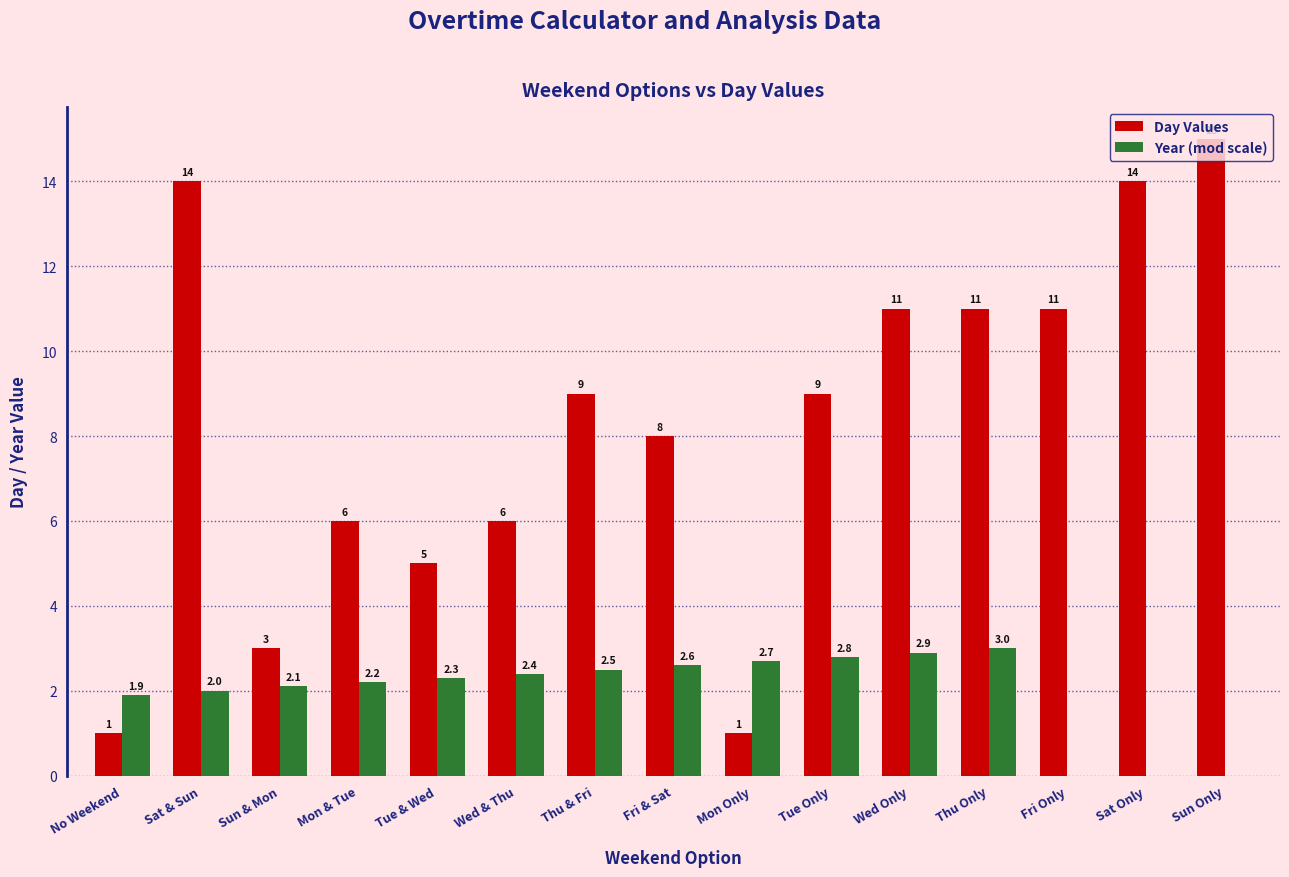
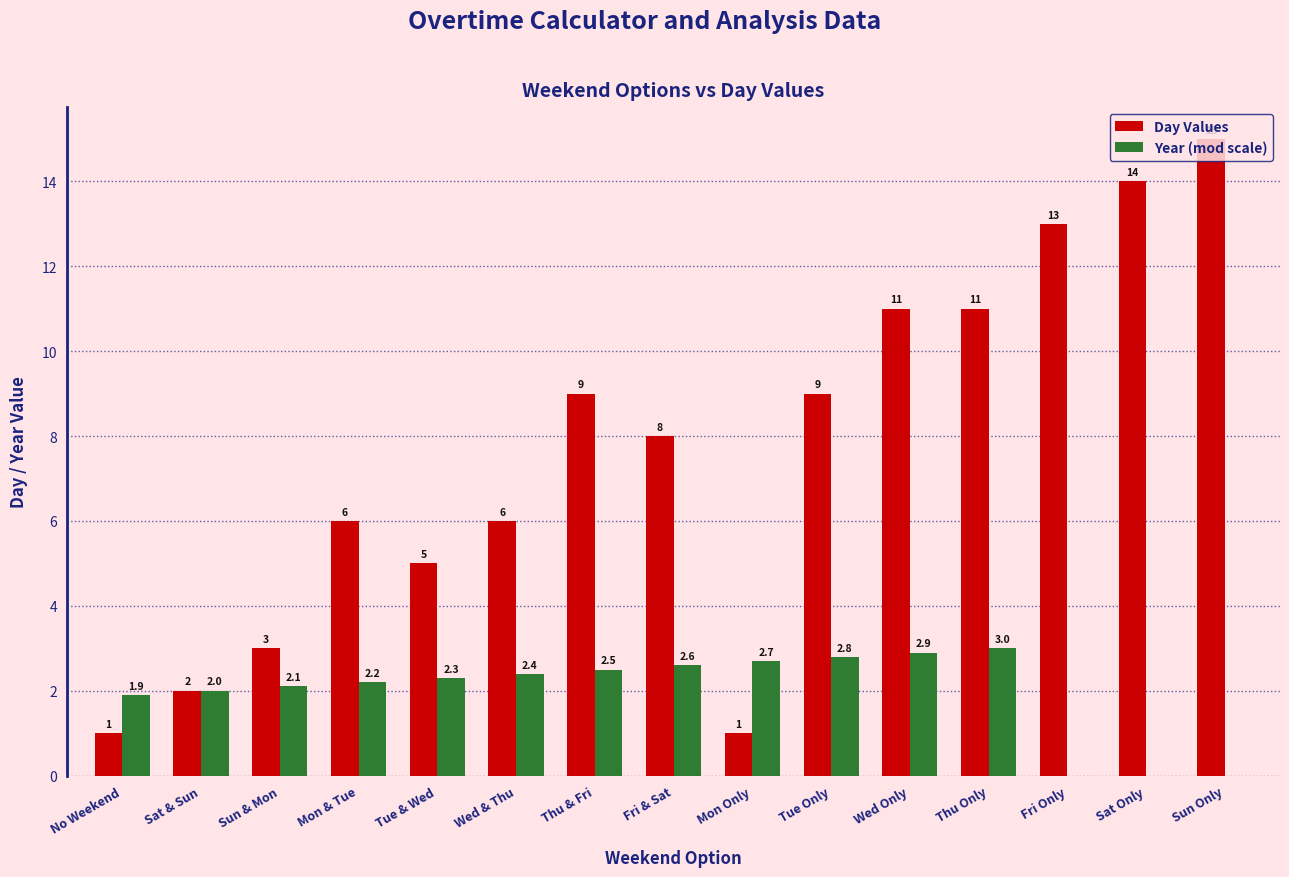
Day Values, Sat & Sun: 14 -> 2
Day Values, Fri Only: 11 -> 13
